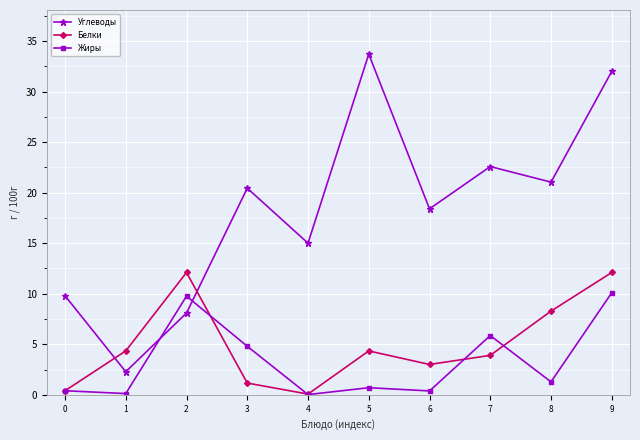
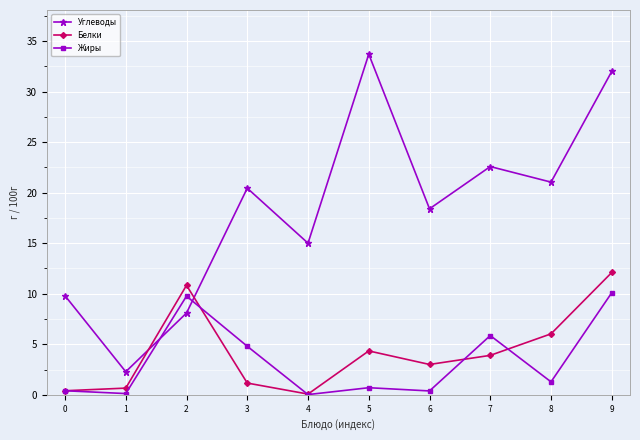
Белки, 1: 4.3 -> 0.7
Белки, 2: 12.1 -> 10.8
Белки, 8: 8.3 -> 6.0
